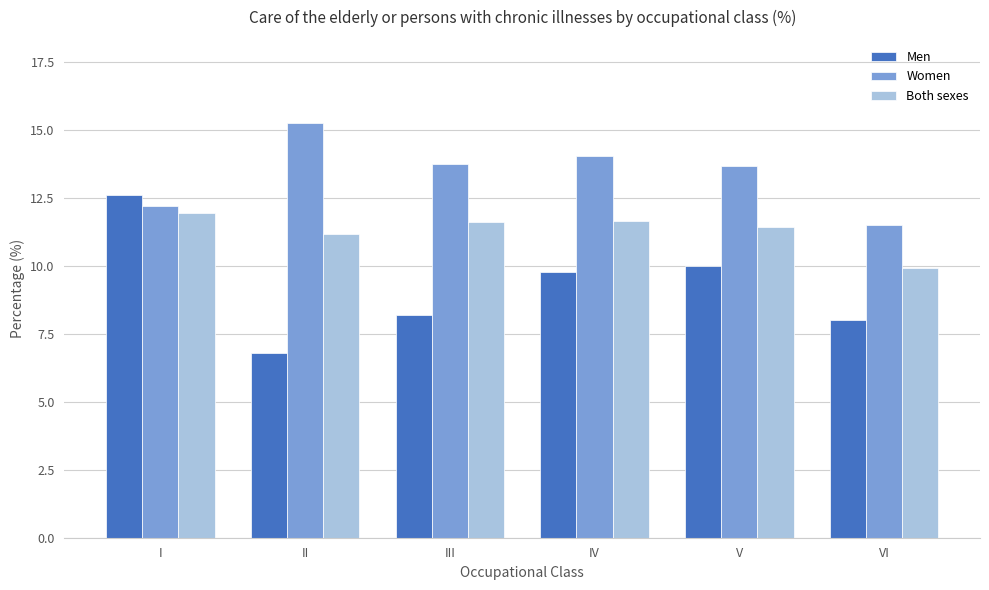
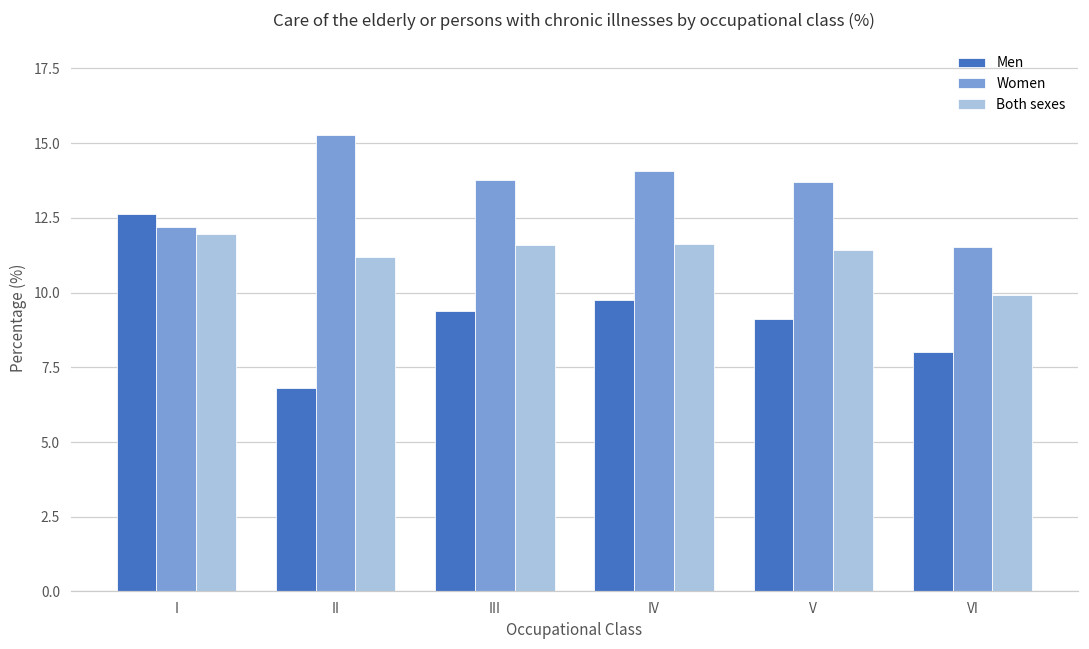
Men, III: 8.2 -> 9.4
Men, V: 10.0 -> 9.1
